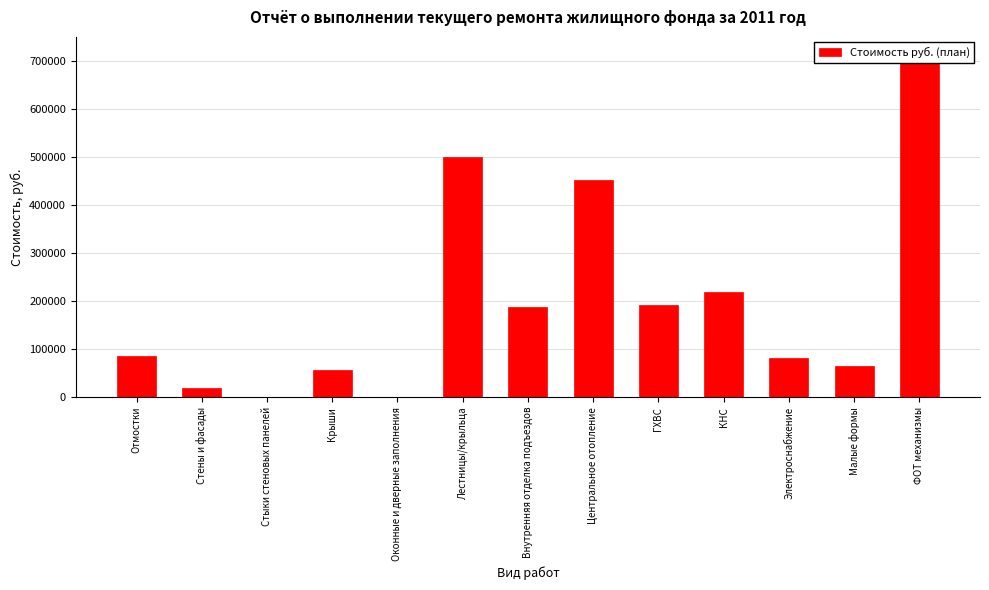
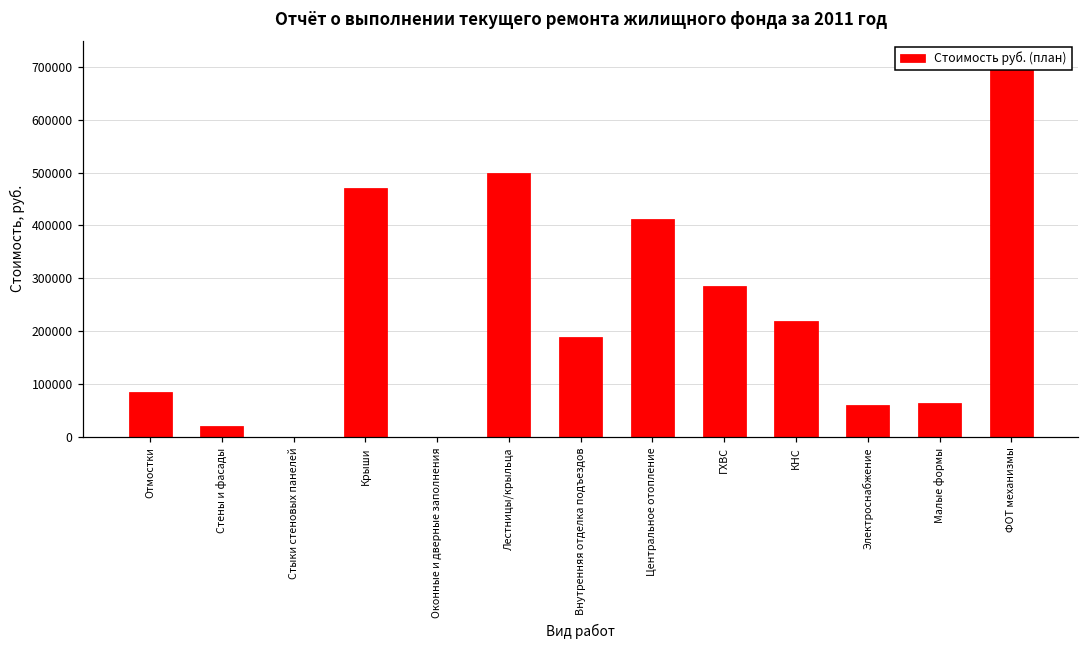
Крыши: 60000 -> 470000
Центральное отопление: 450000 -> 410000
ГХВС: 190000 -> 290000
Электроснабжение: 80000 -> 60000
